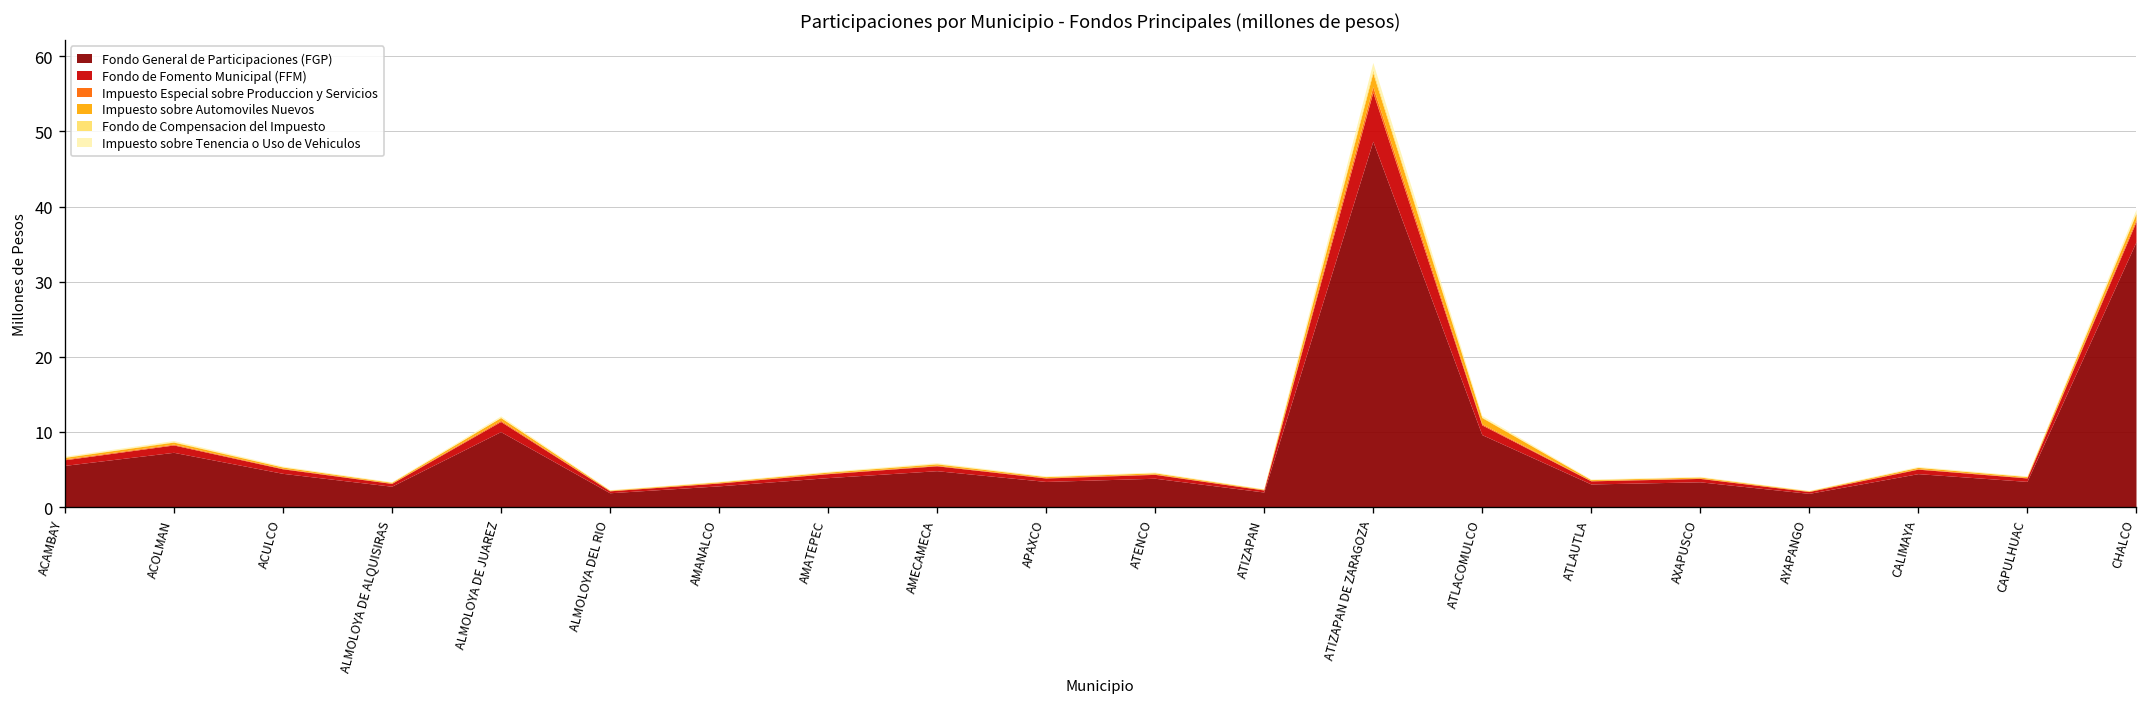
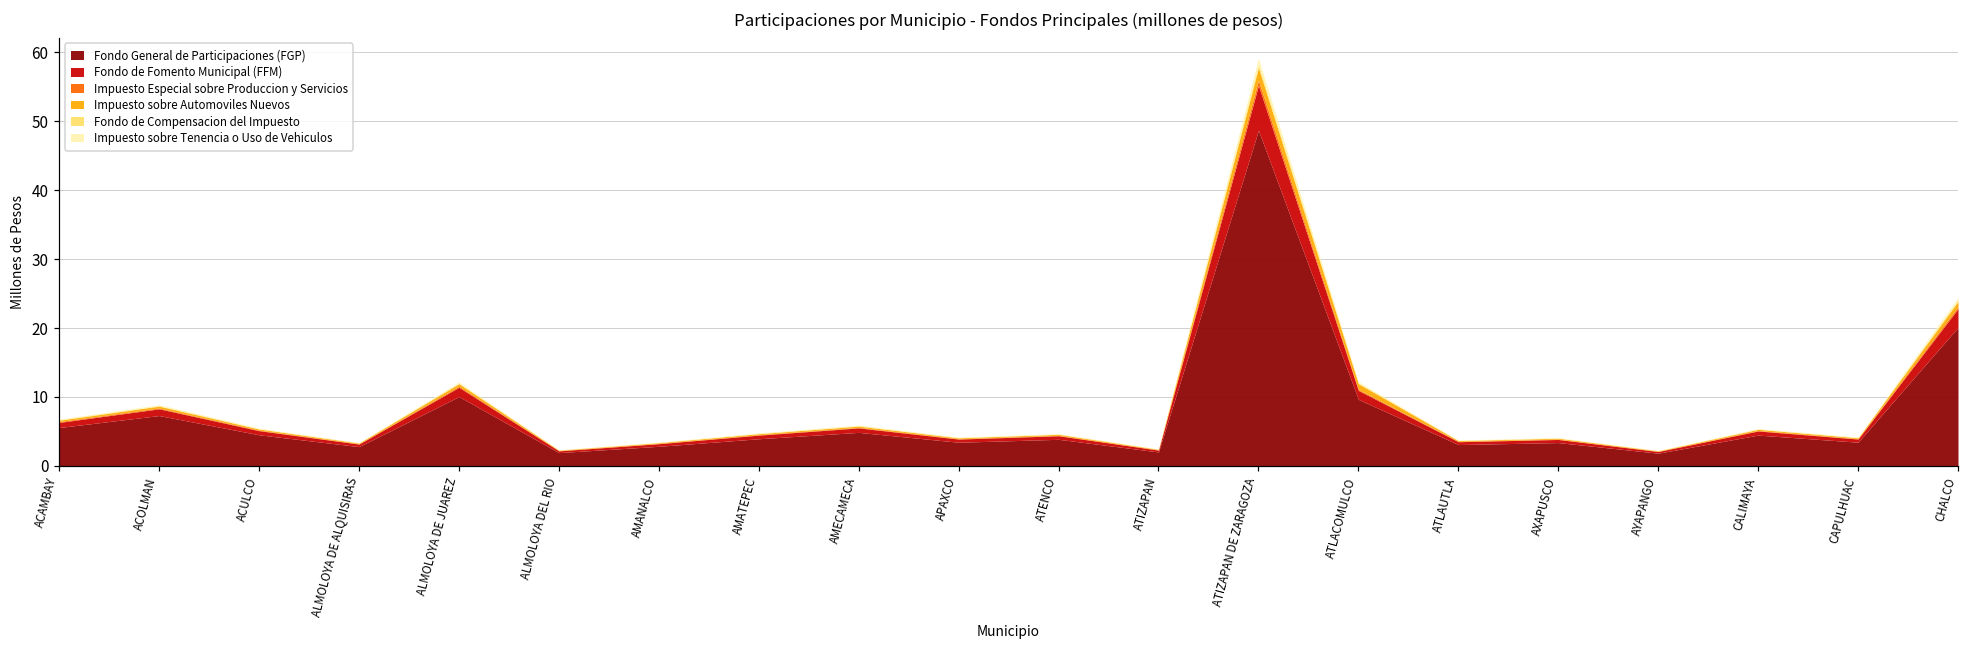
Fondo General de Participaciones (FGP), CHALCO: 35 -> 20
